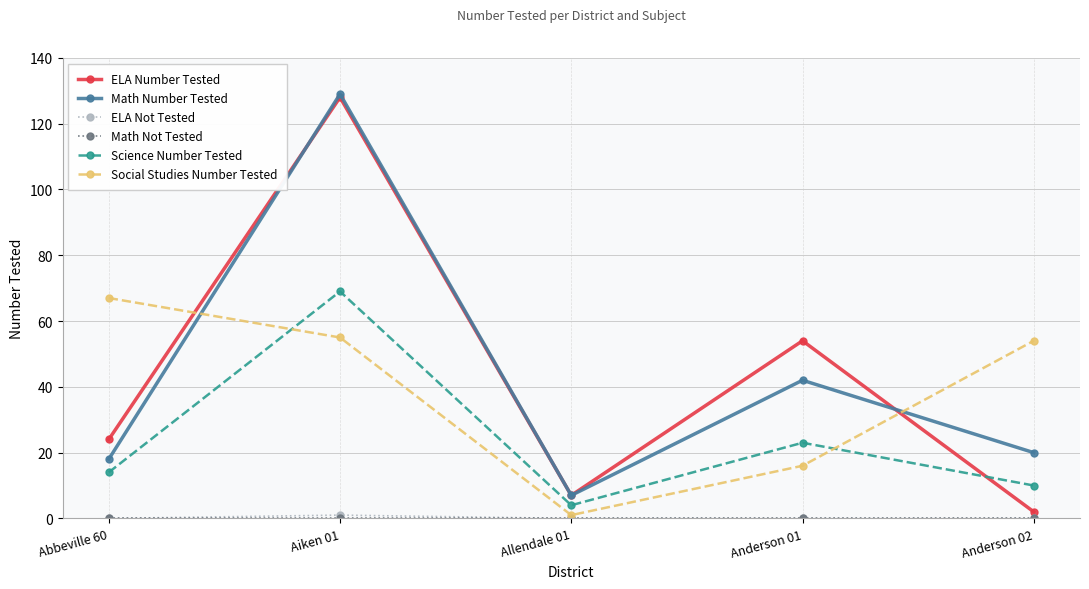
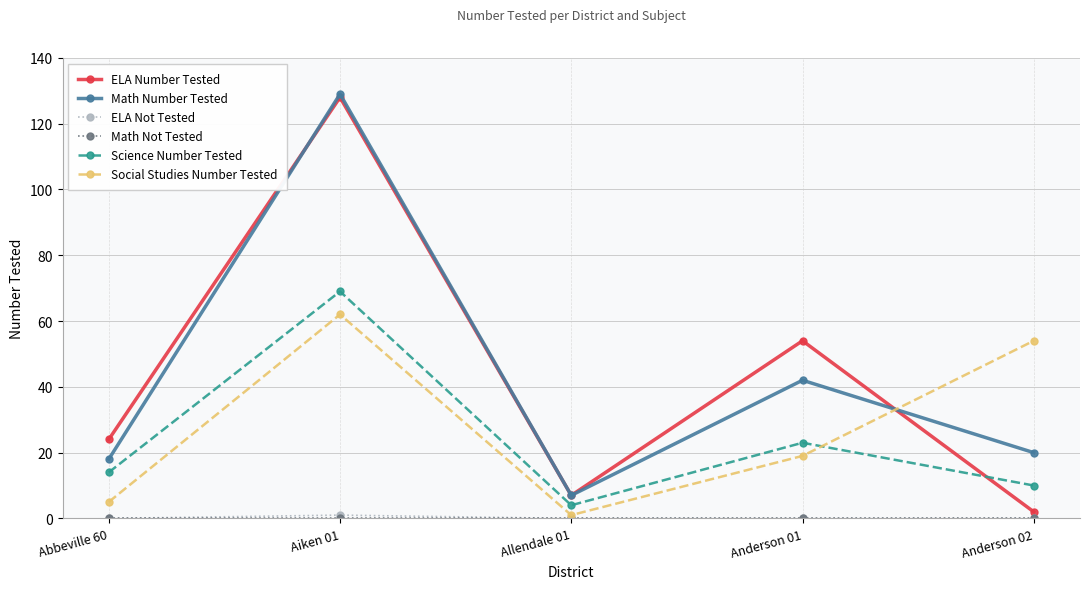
Social Studies Number Tested, Abbeville 60: 67 -> 5
Social Studies Number Tested, Aiken 01: 55 -> 62
Social Studies Number Tested, Anderson 01: 16 -> 19
